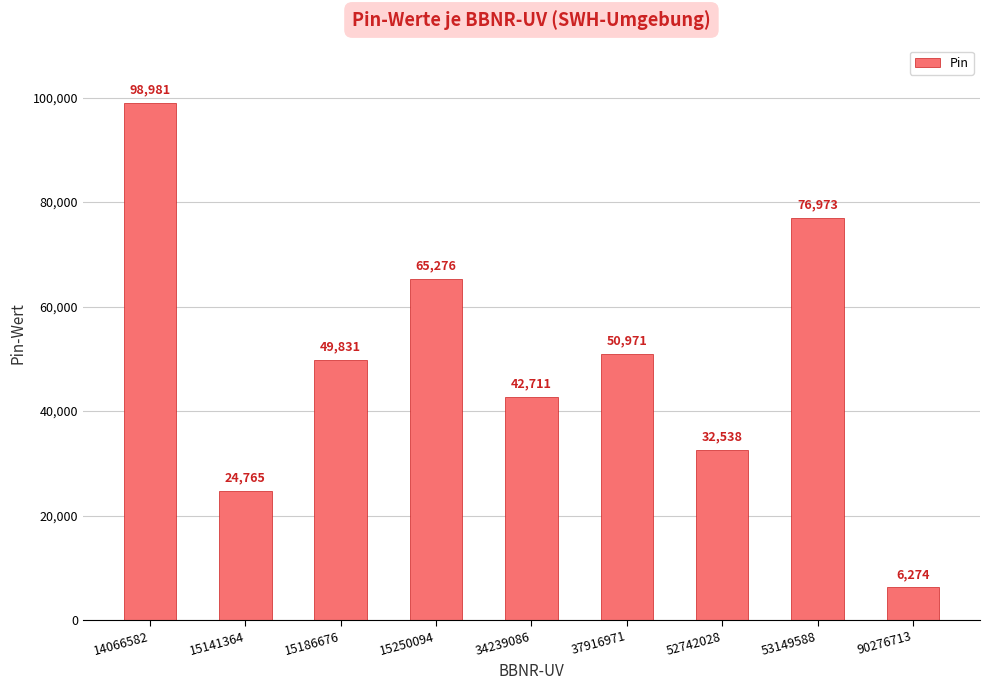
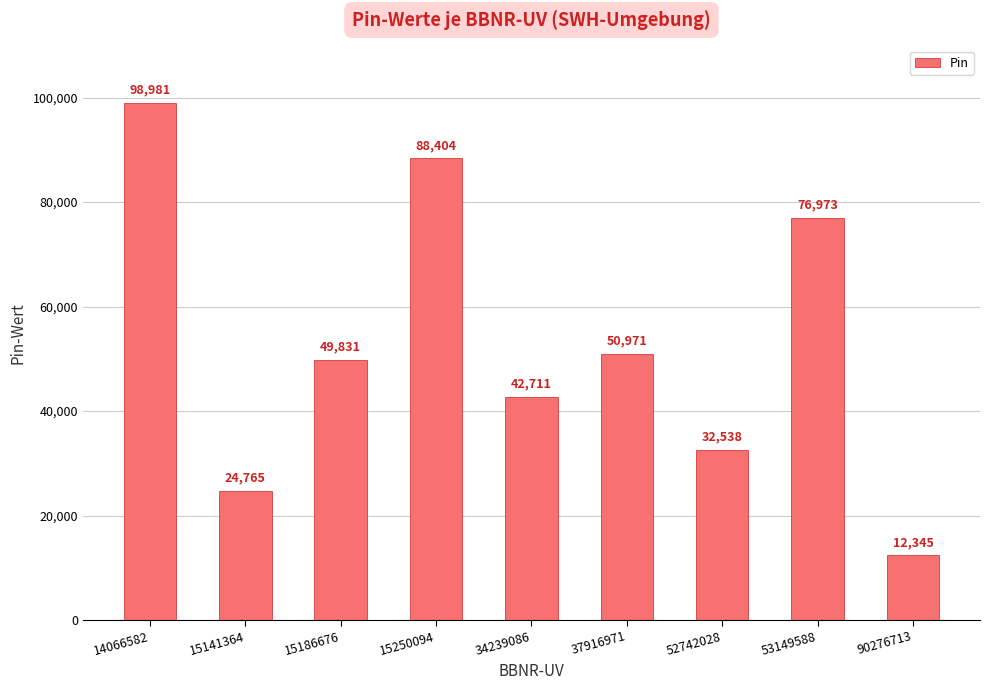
15250094: 65,276 -> 88,404
90276713: 6,274 -> 12,345
